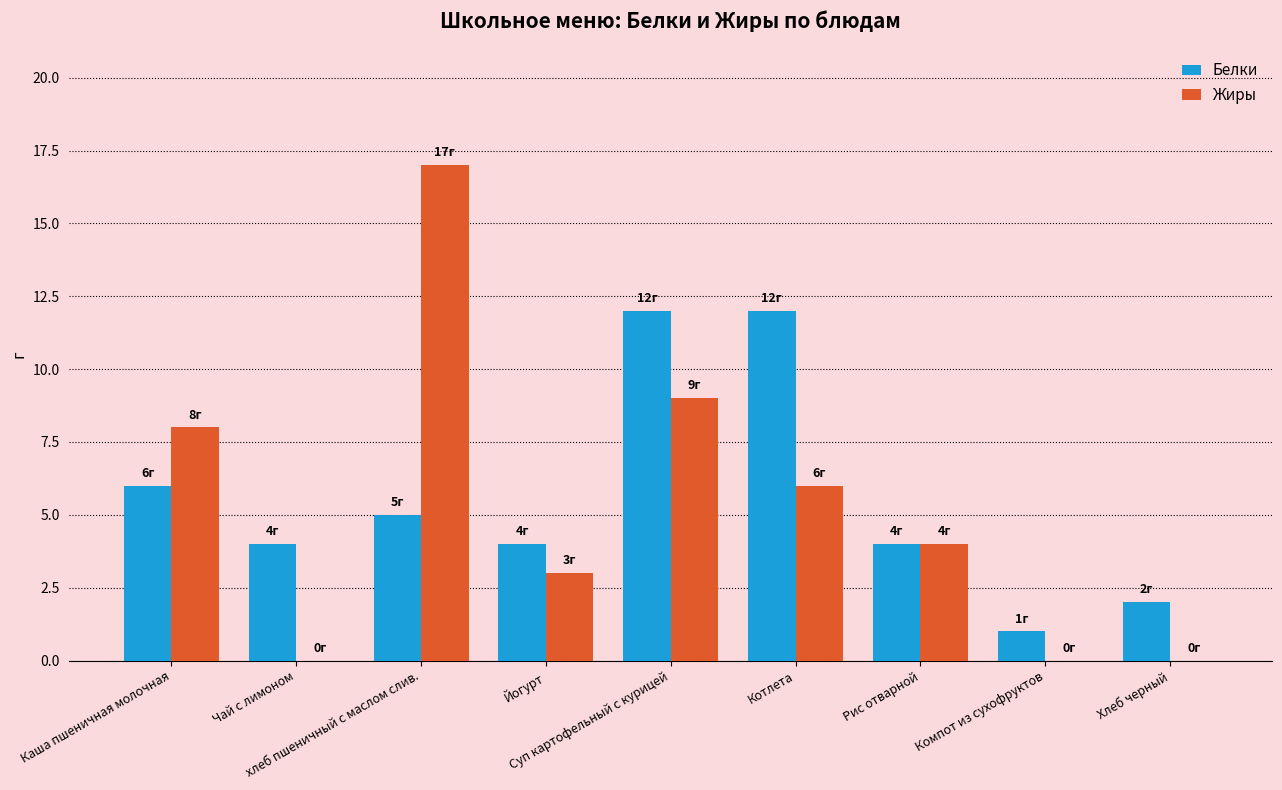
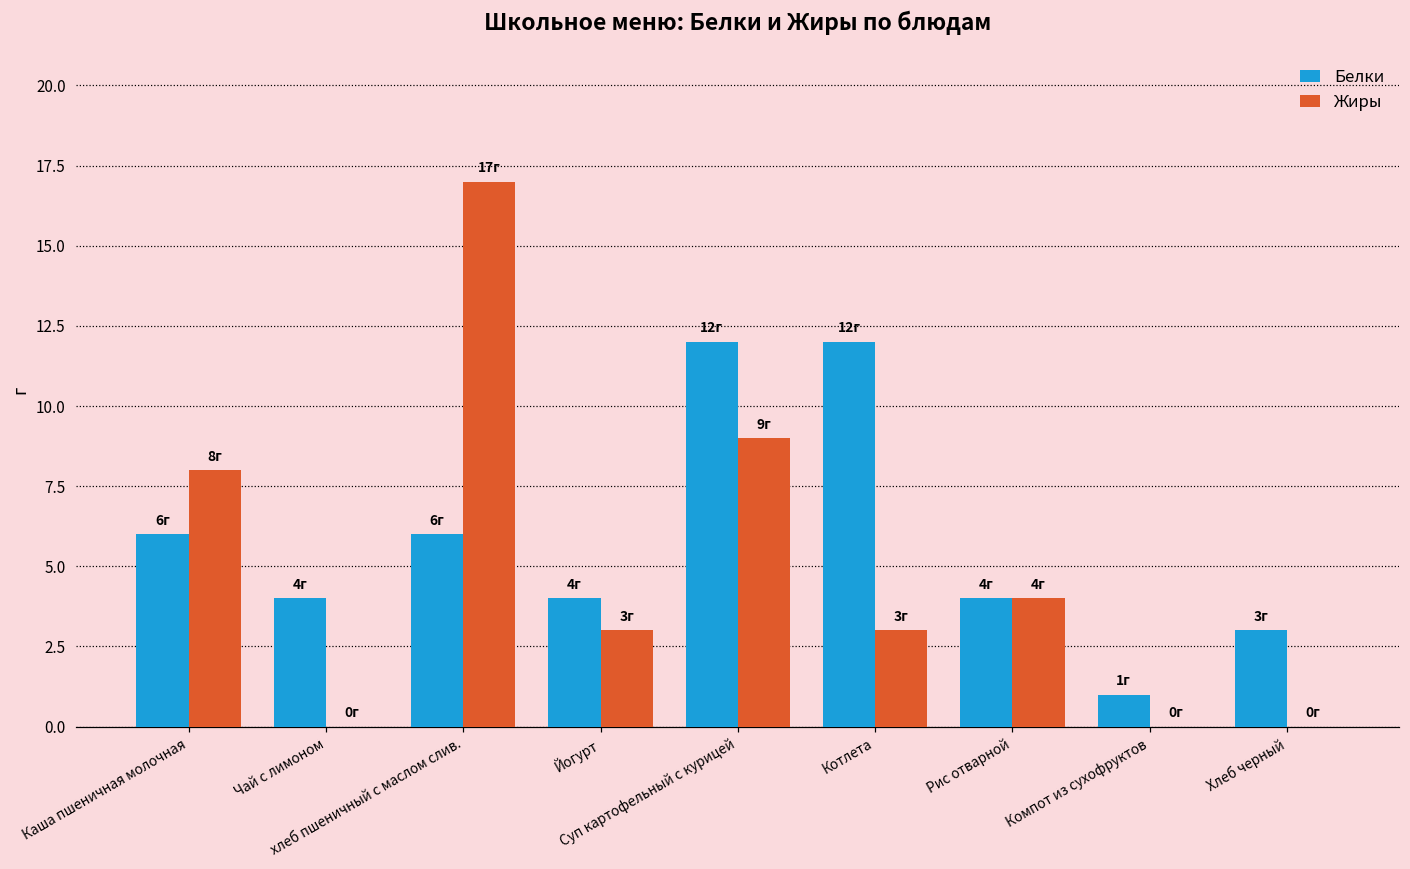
Белки, хлеб пшеничный с маслом слив.: 5г -> 6г
Жиры, Котлета: 6г -> 3г
Белки, Хлеб черный: 2г -> 3г
